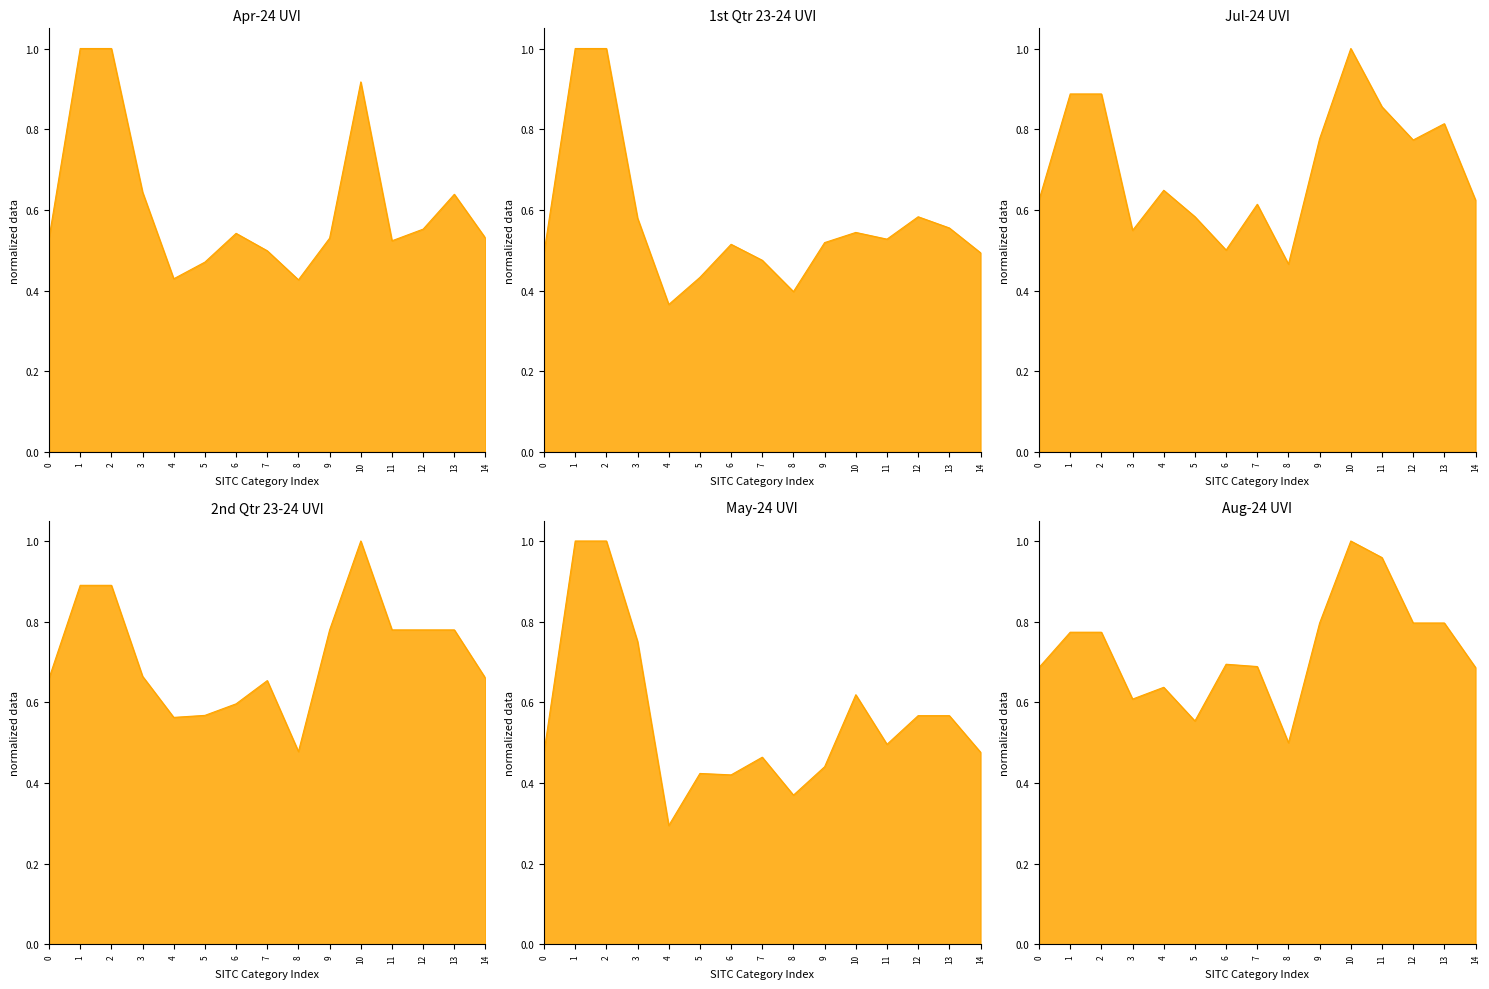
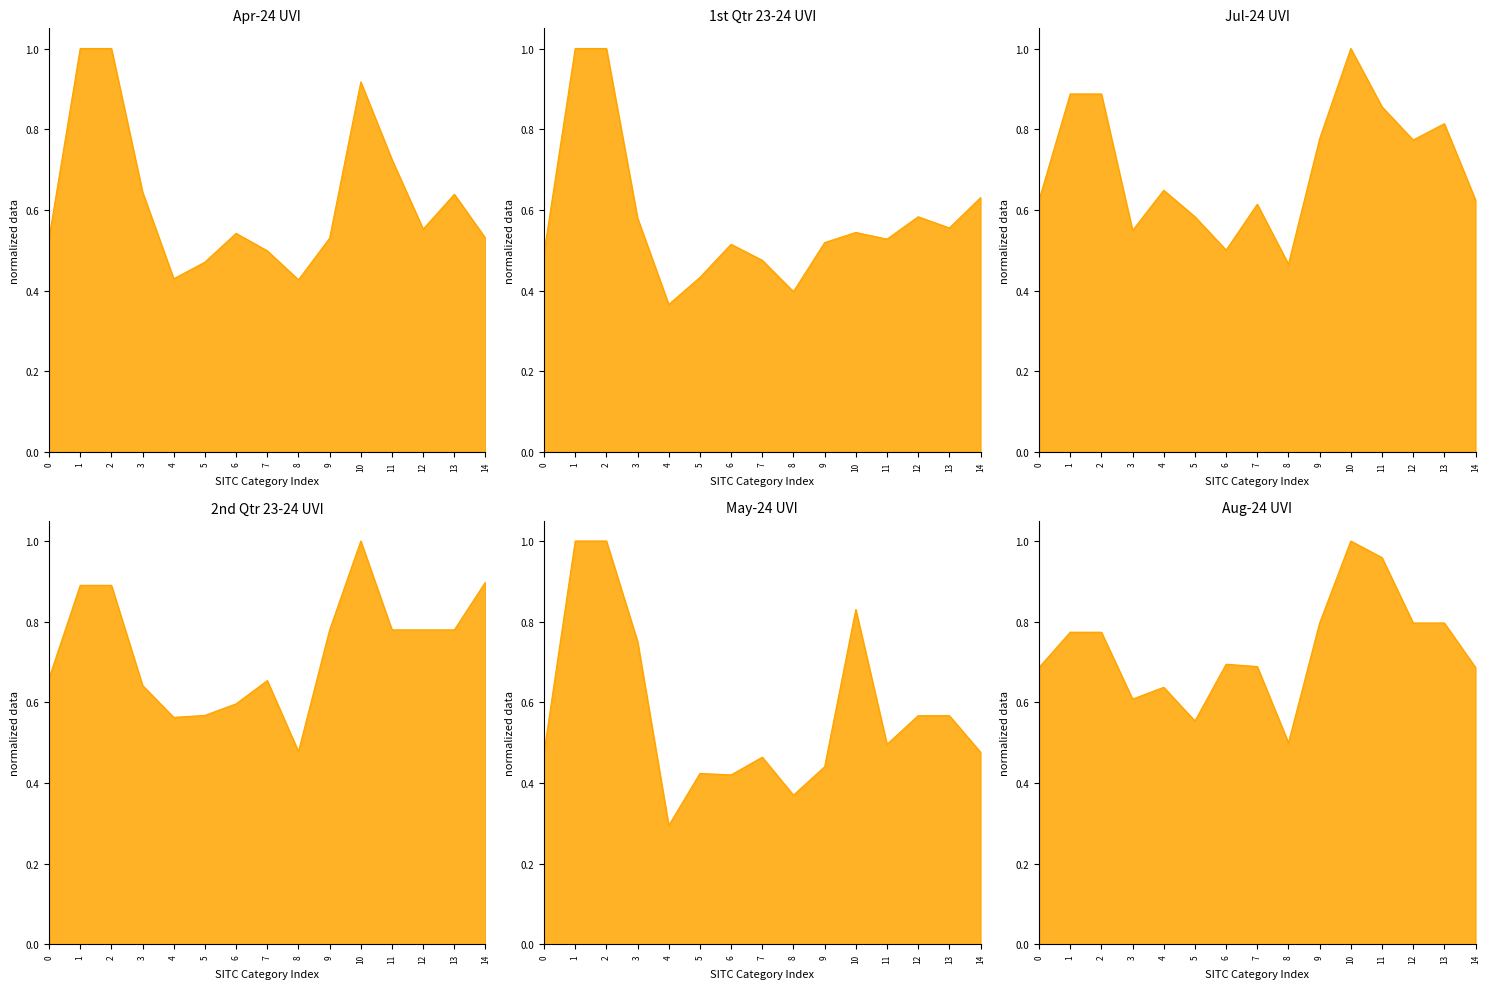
Apr-24 UVI, 11: 0.52 -> 0.72
1st Qtr 23-24 UVI, 14: 0.49 -> 0.63
2nd Qtr 23-24 UVI, 3: 0.66 -> 0.64
2nd Qtr 23-24 UVI, 14: 0.66 -> 0.90
May-24 UVI, 10: 0.62 -> 0.83
